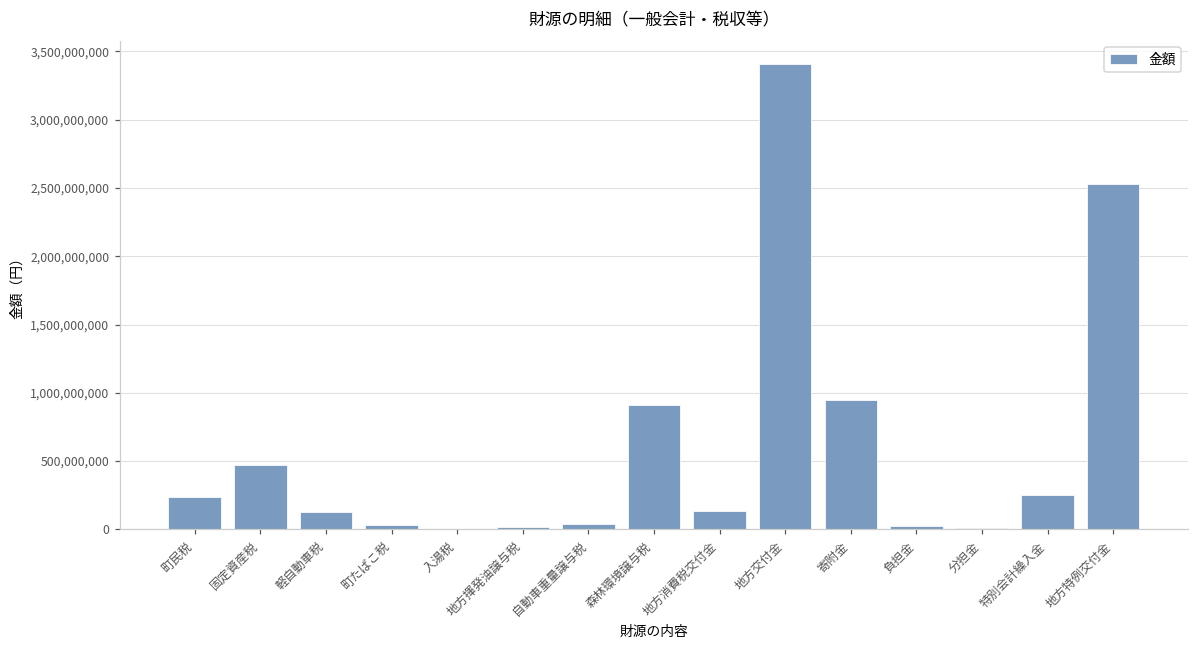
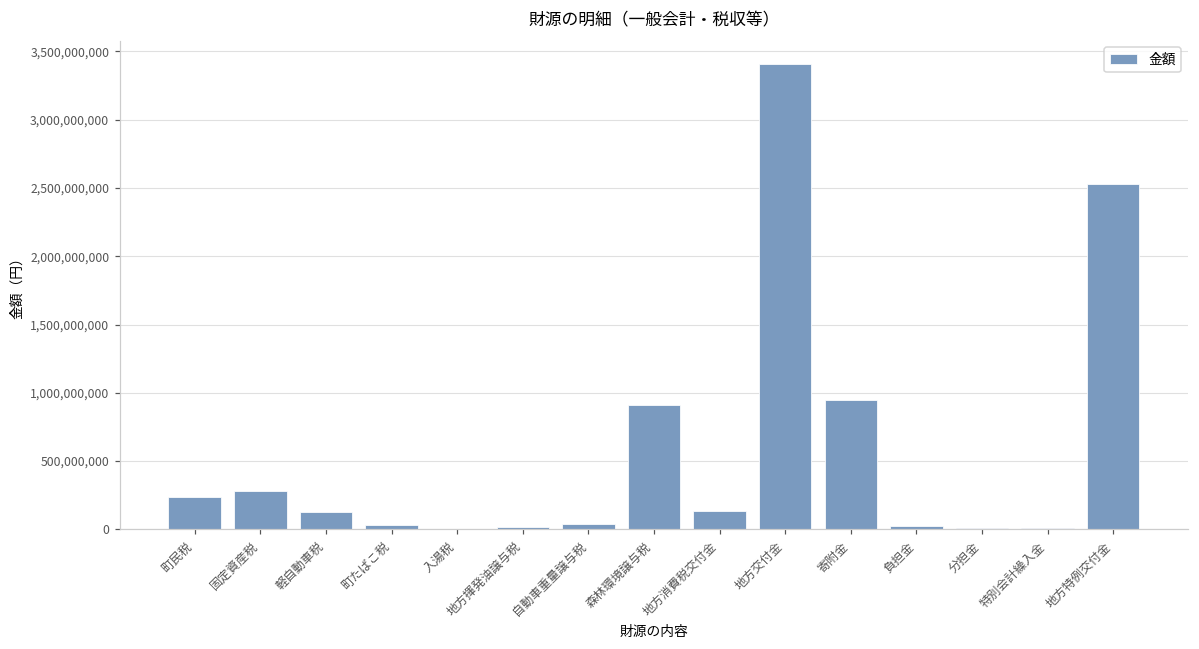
固定資産税: 470,000,000 -> 280,000,000
特別会計繰入金: 250,000,000 -> 10,000,000
